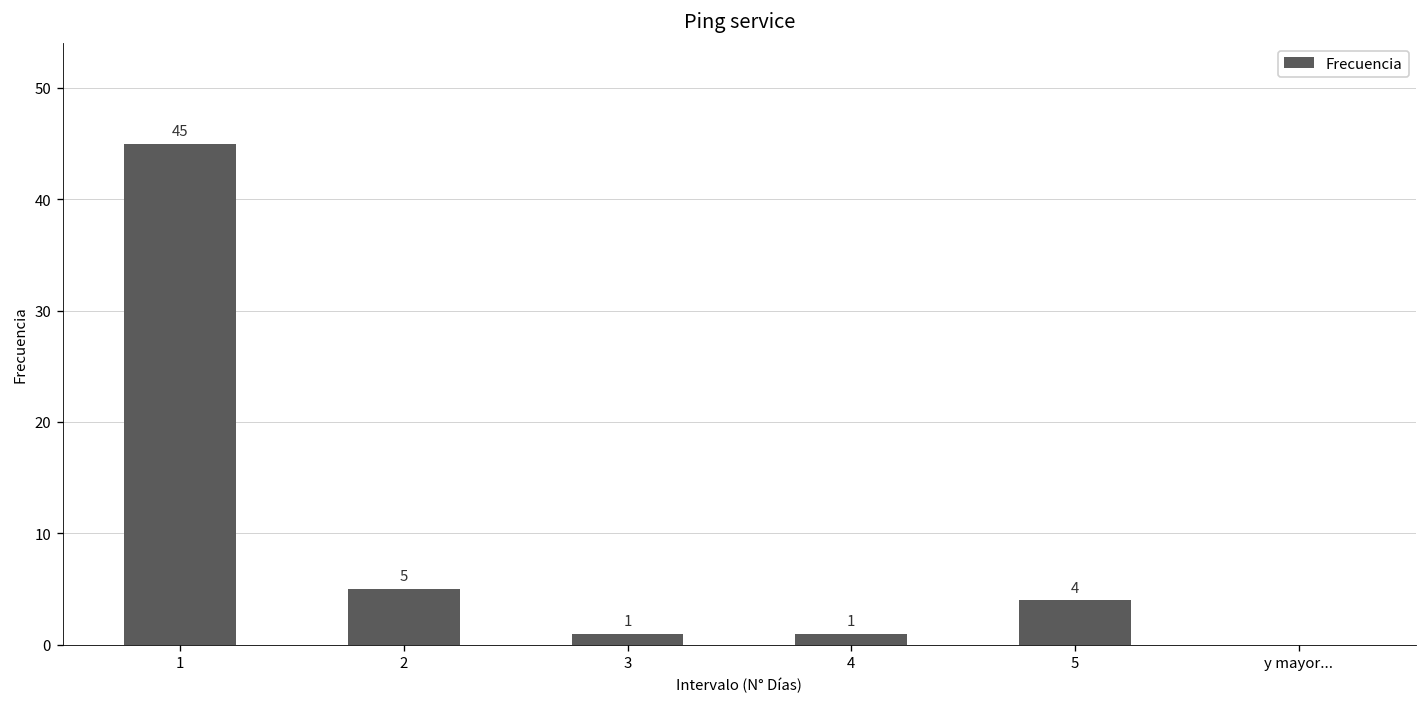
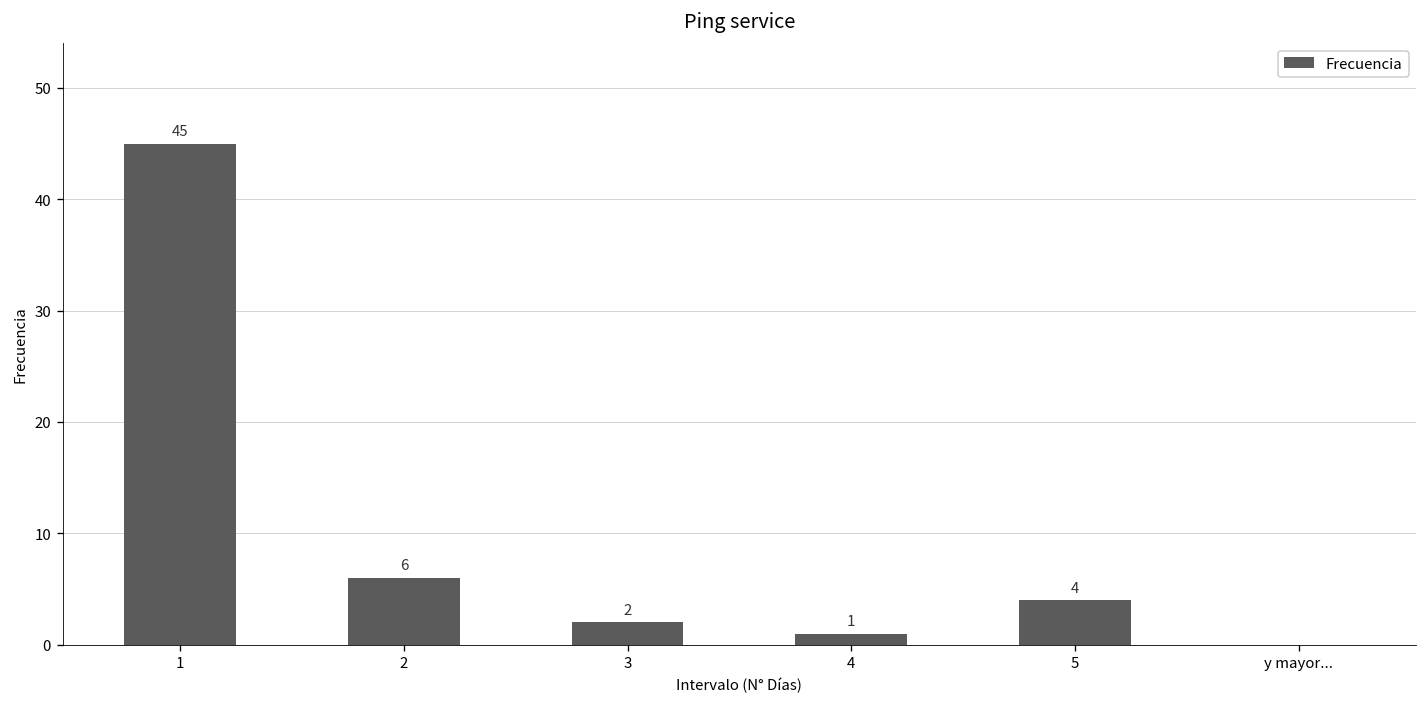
2: 5 -> 6
3: 1 -> 2
